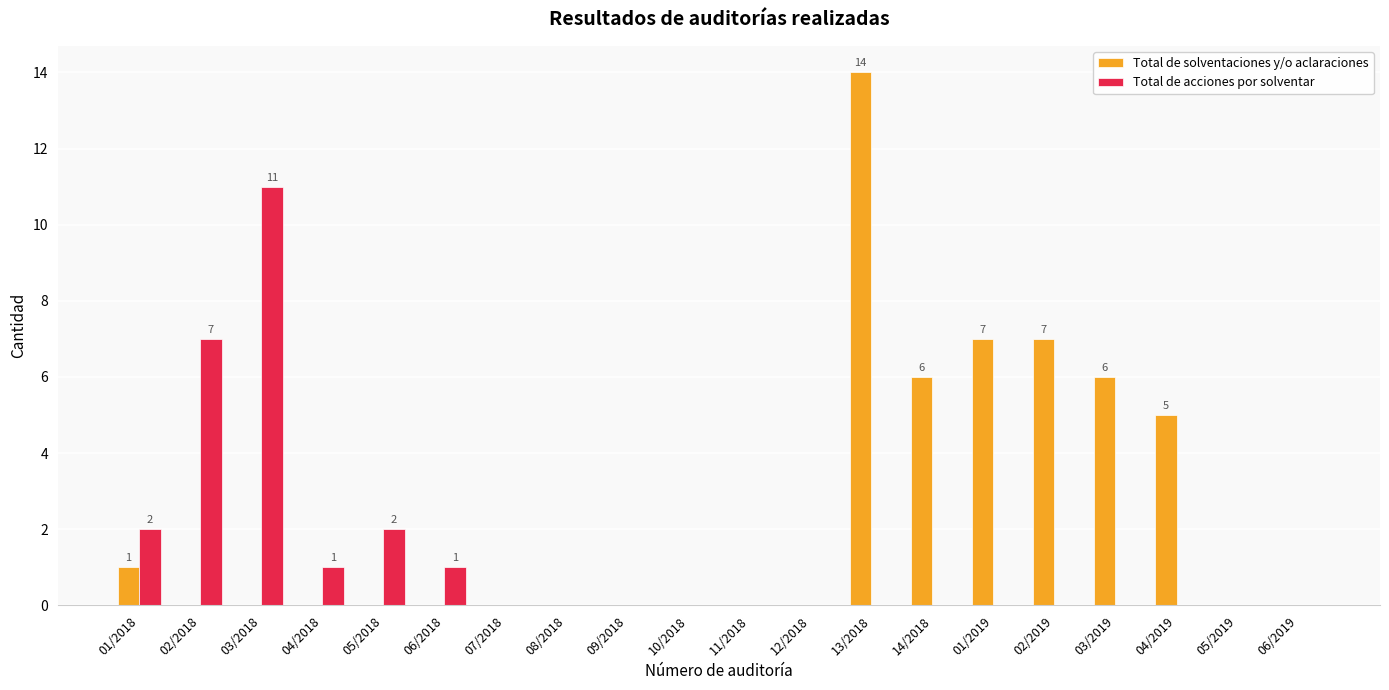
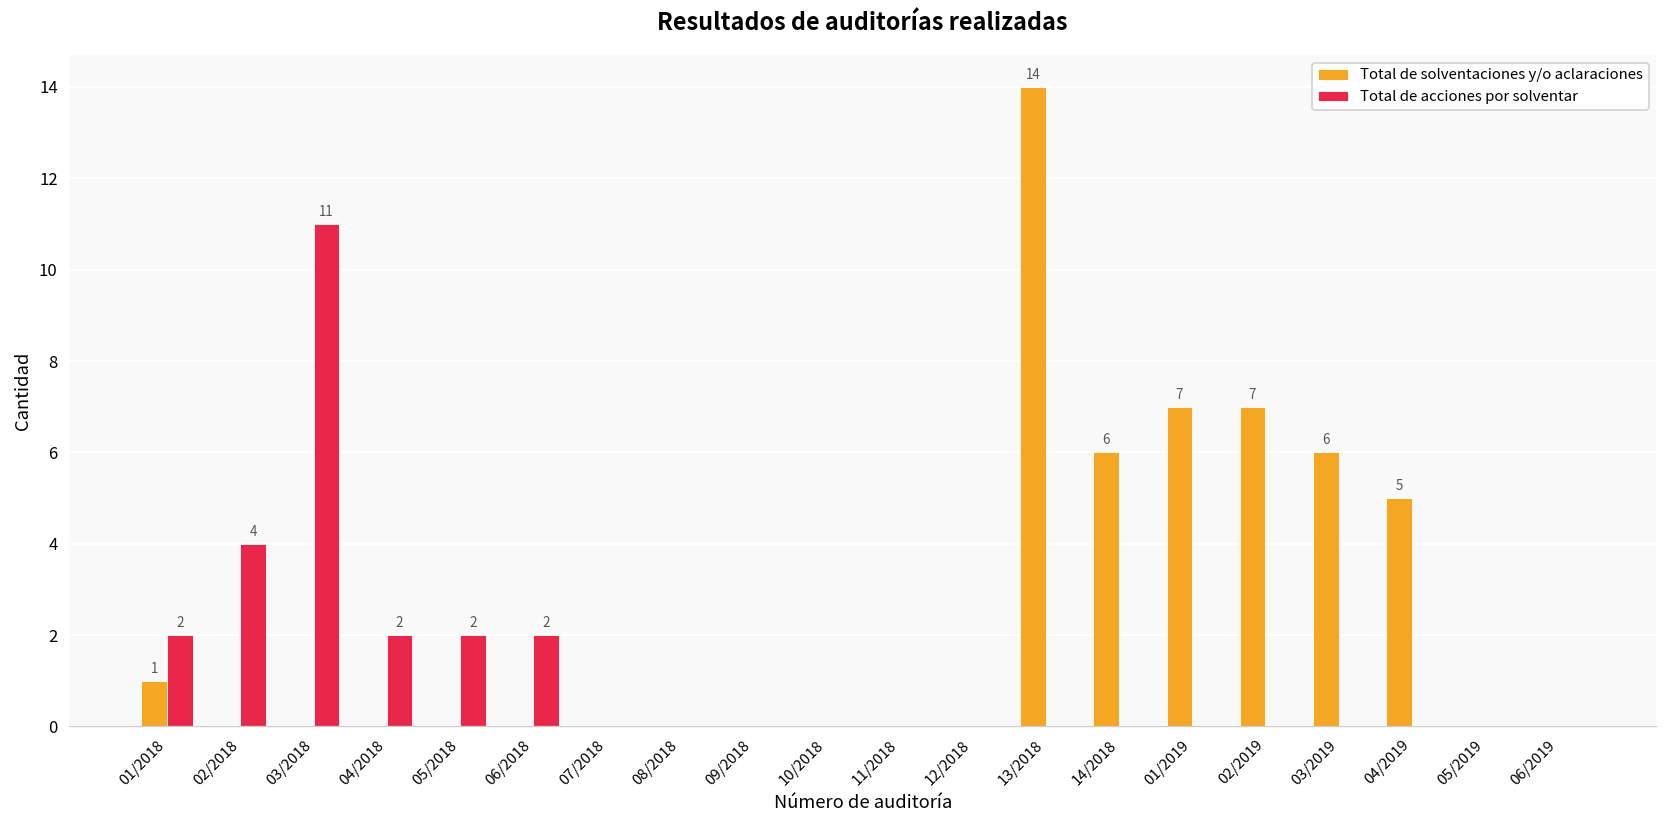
Total de acciones por solventar, 02/2018: 7 -> 4
Total de acciones por solventar, 04/2018: 1 -> 2
Total de acciones por solventar, 06/2018: 1 -> 2
